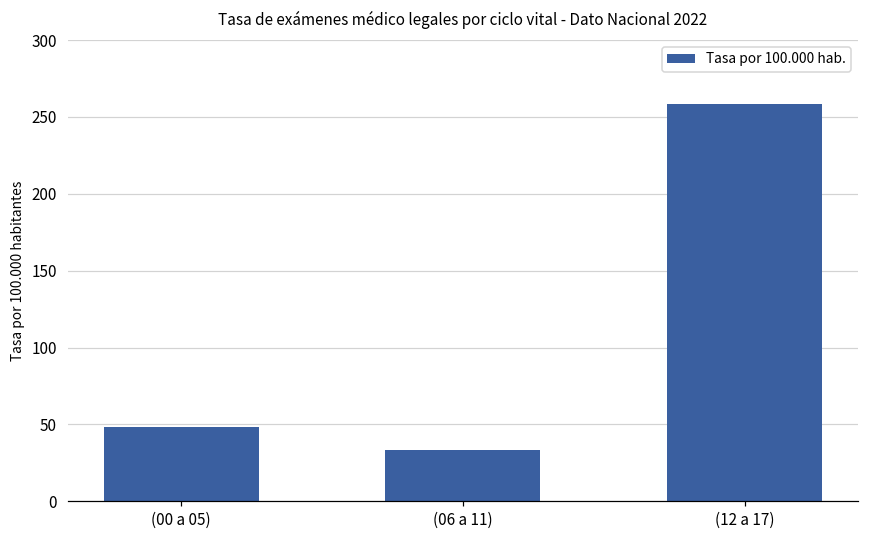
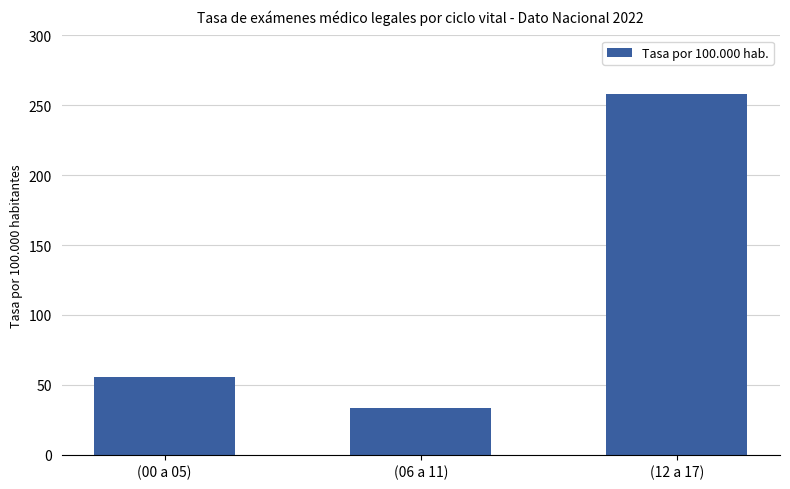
(00 a 05): 48 -> 56
